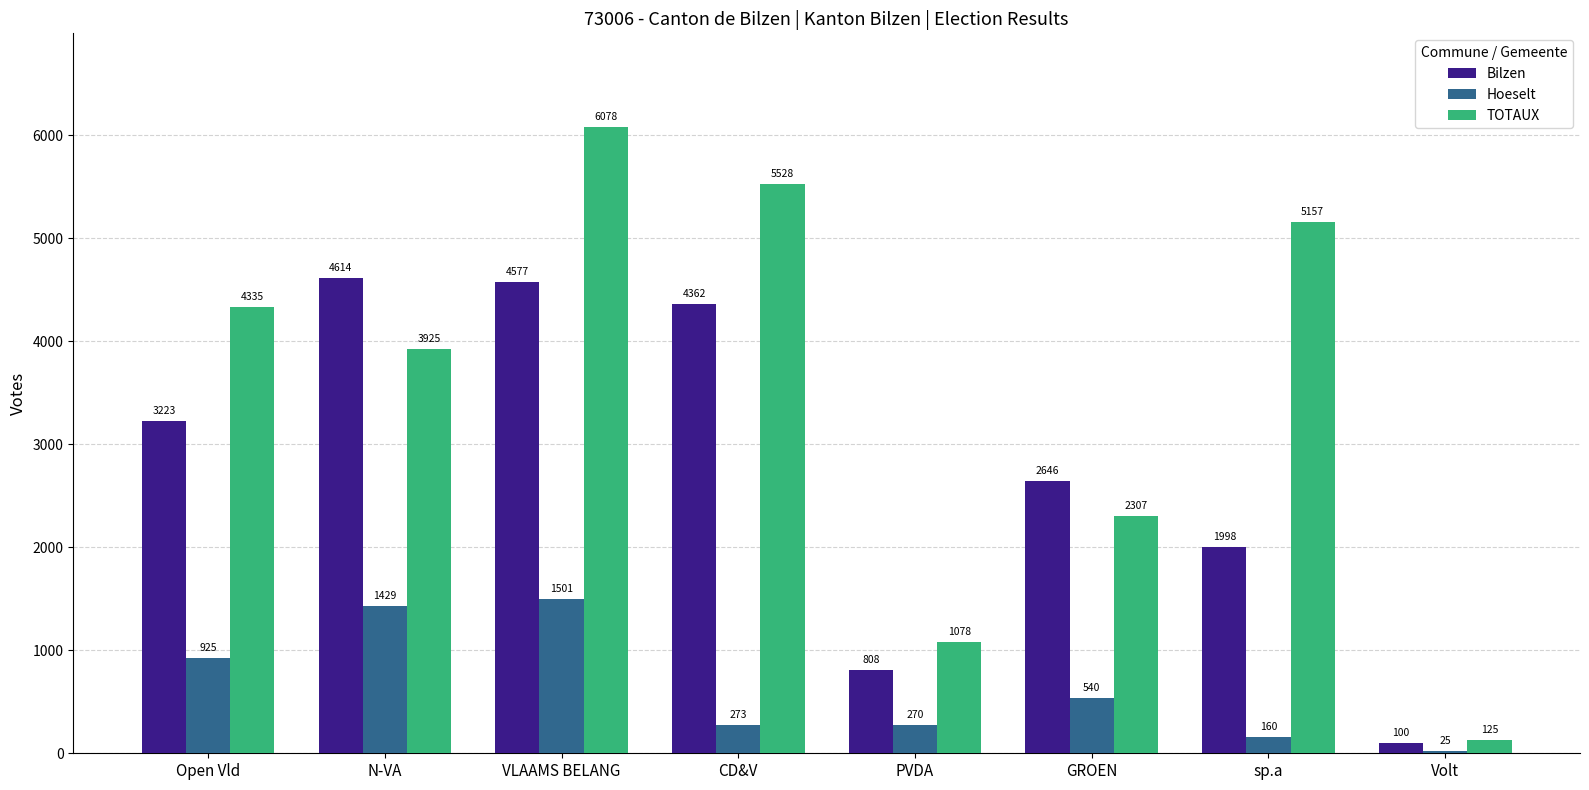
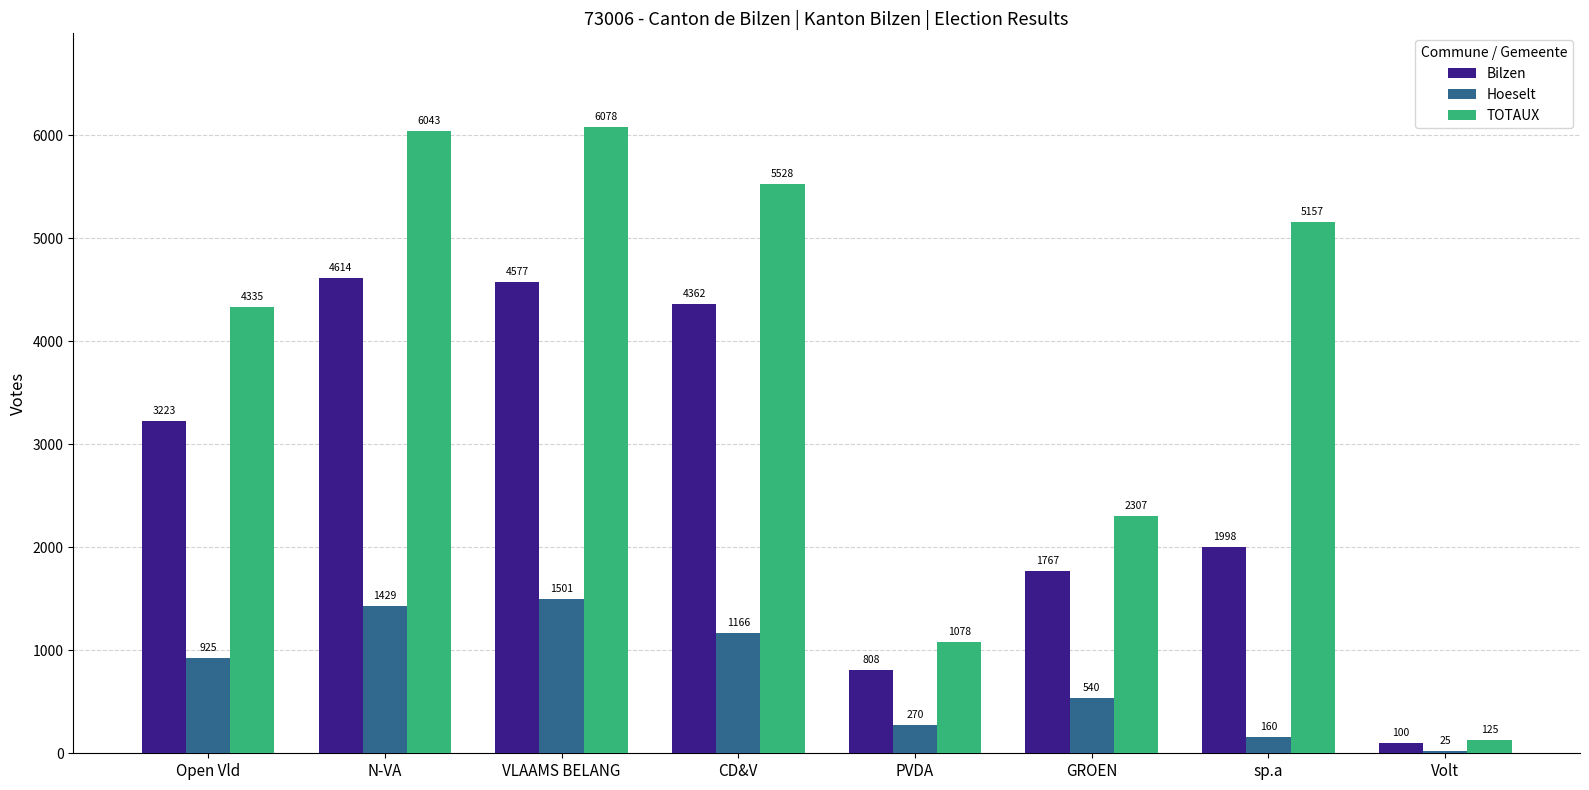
TOTAUX, N-VA: 3925 -> 6043
Hoeselt, CD&V: 273 -> 1166
Bilzen, GROEN: 2646 -> 1767
